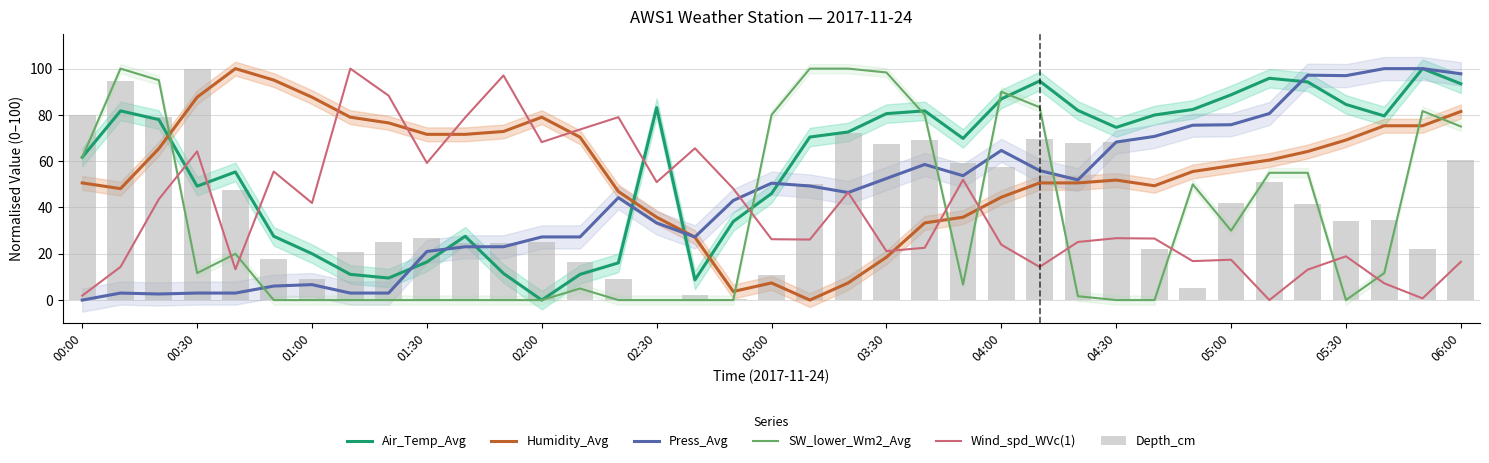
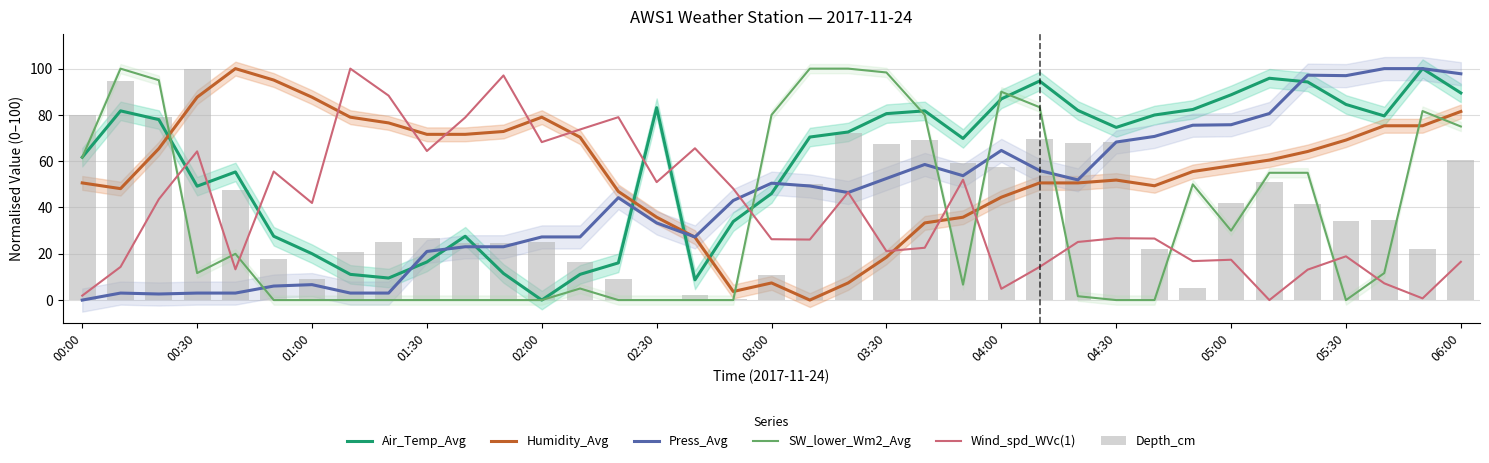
Wind_spd_WVc(1), 01:30: 59 -> 64
Wind_spd_WVc(1), 04:00: 24 -> 5
Air_Temp_Avg, 06:00: 93 -> 89
